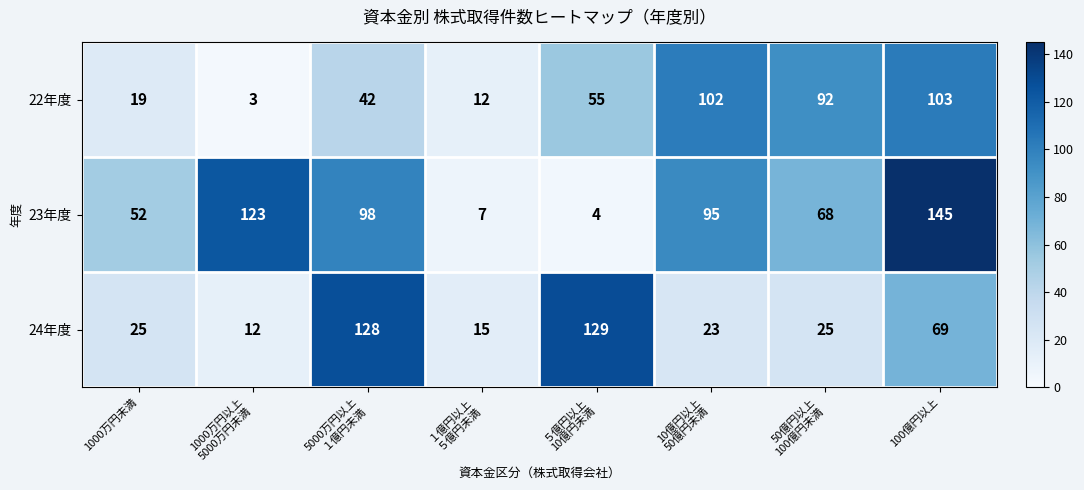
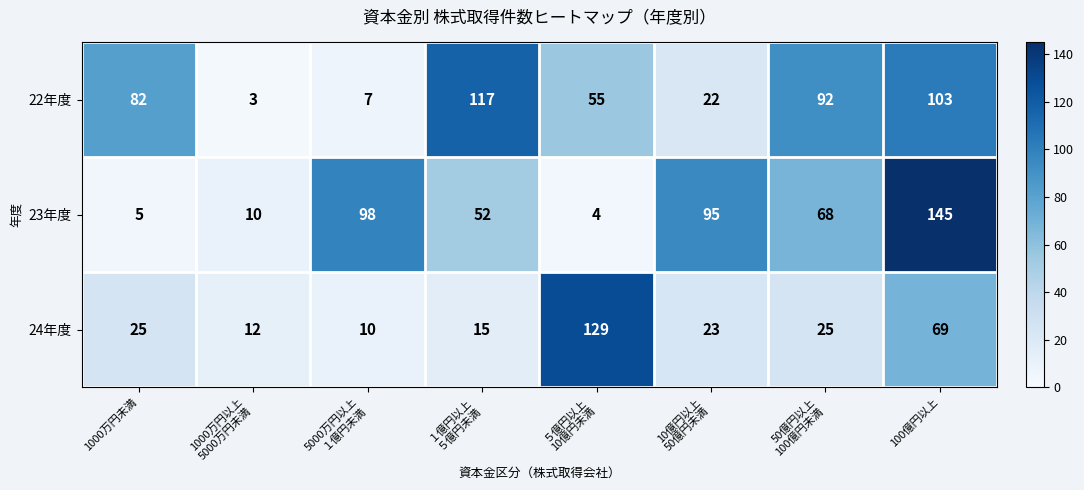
22年度, 1000万円未満: 19 -> 82
22年度, 5000万円以上 １億円未満: 42 -> 7
22年度, １億円以上 ５億円未満: 12 -> 117
22年度, 10億円以上 50億円未満: 102 -> 22
23年度, 1000万円未満: 52 -> 5
23年度, 1000万円以上 5000万円未満: 123 -> 10
23年度, １億円以上 ５億円未満: 7 -> 52
24年度, 5000万円以上 １億円未満: 128 -> 10
